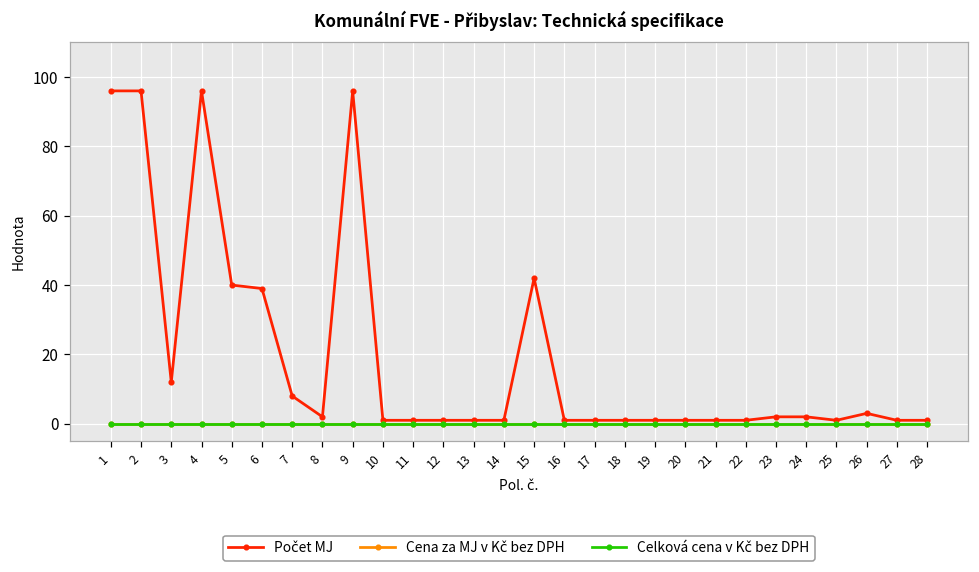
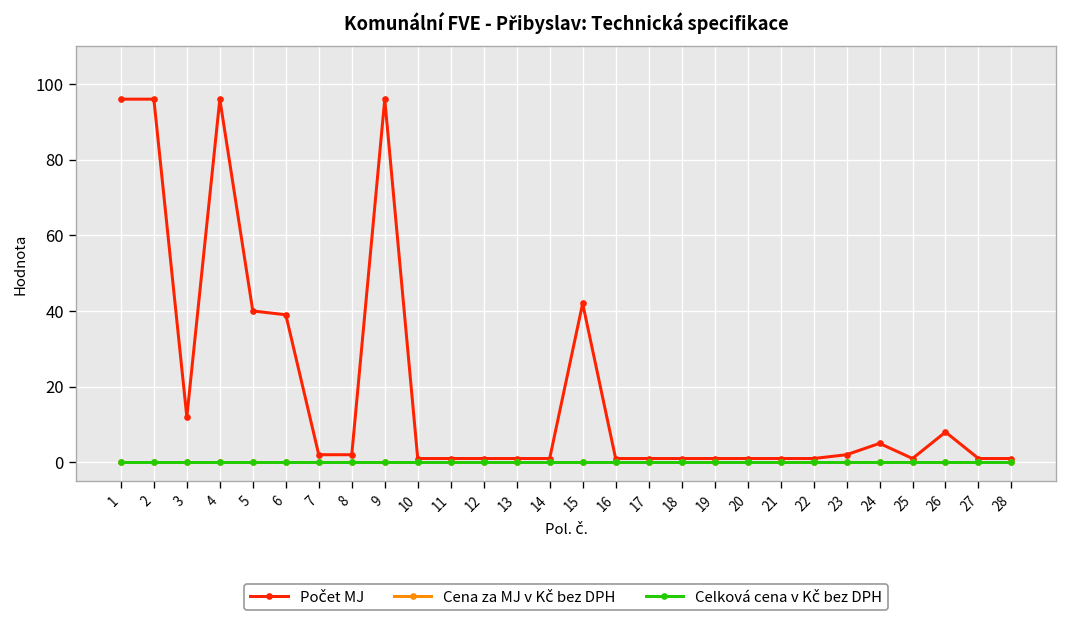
Počet MJ, 7: 8 -> 2
Počet MJ, 24: 2 -> 5
Počet MJ, 26: 3 -> 8
